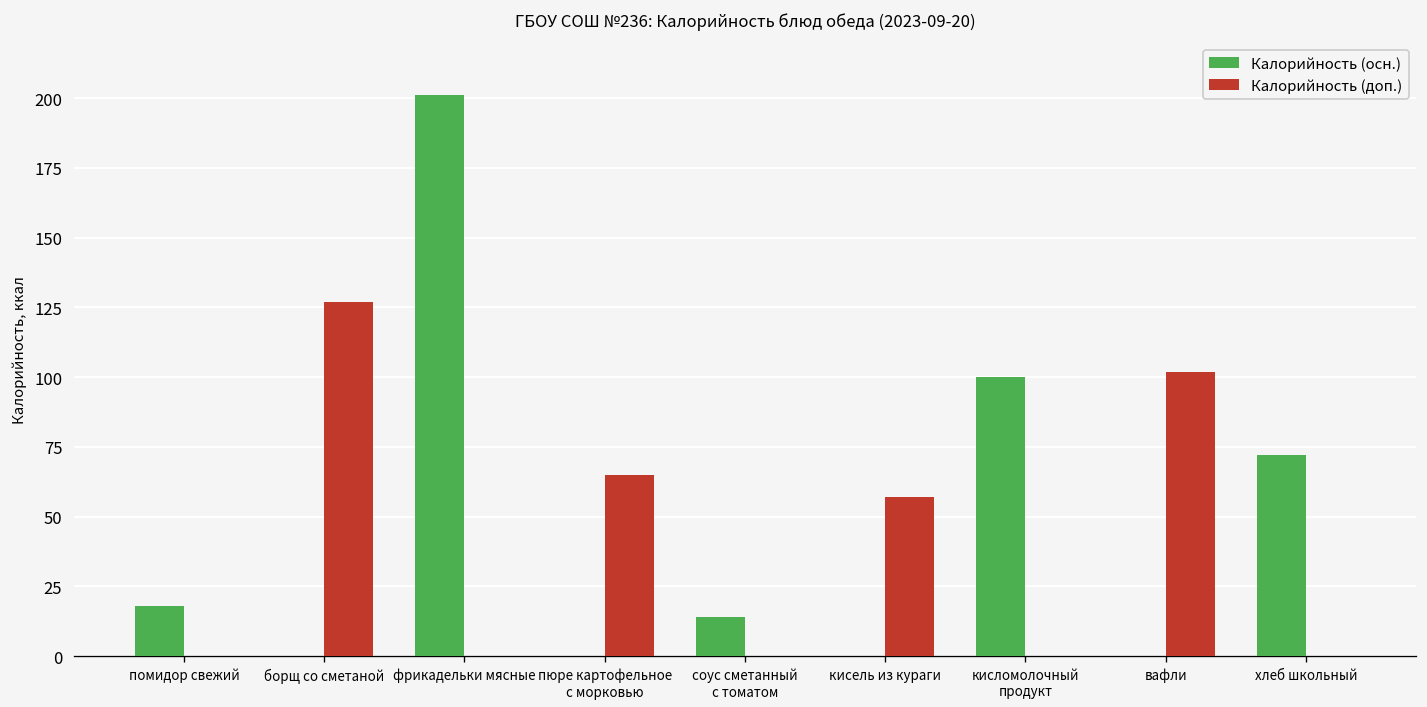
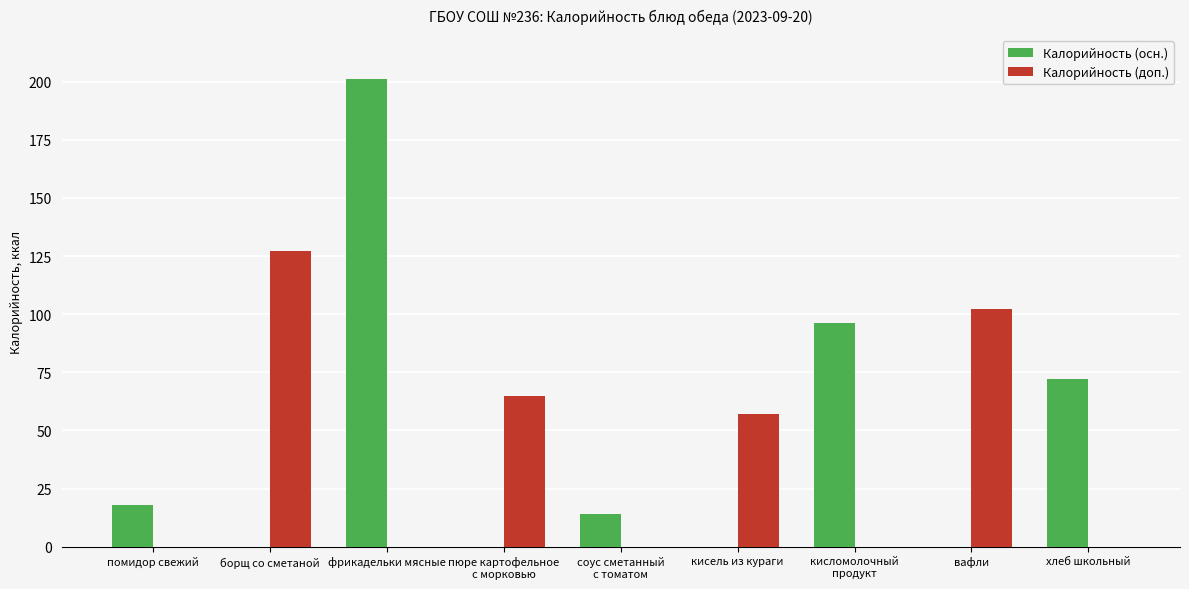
Калорийность (осн.), кисломолочный продукт: 100 -> 96
